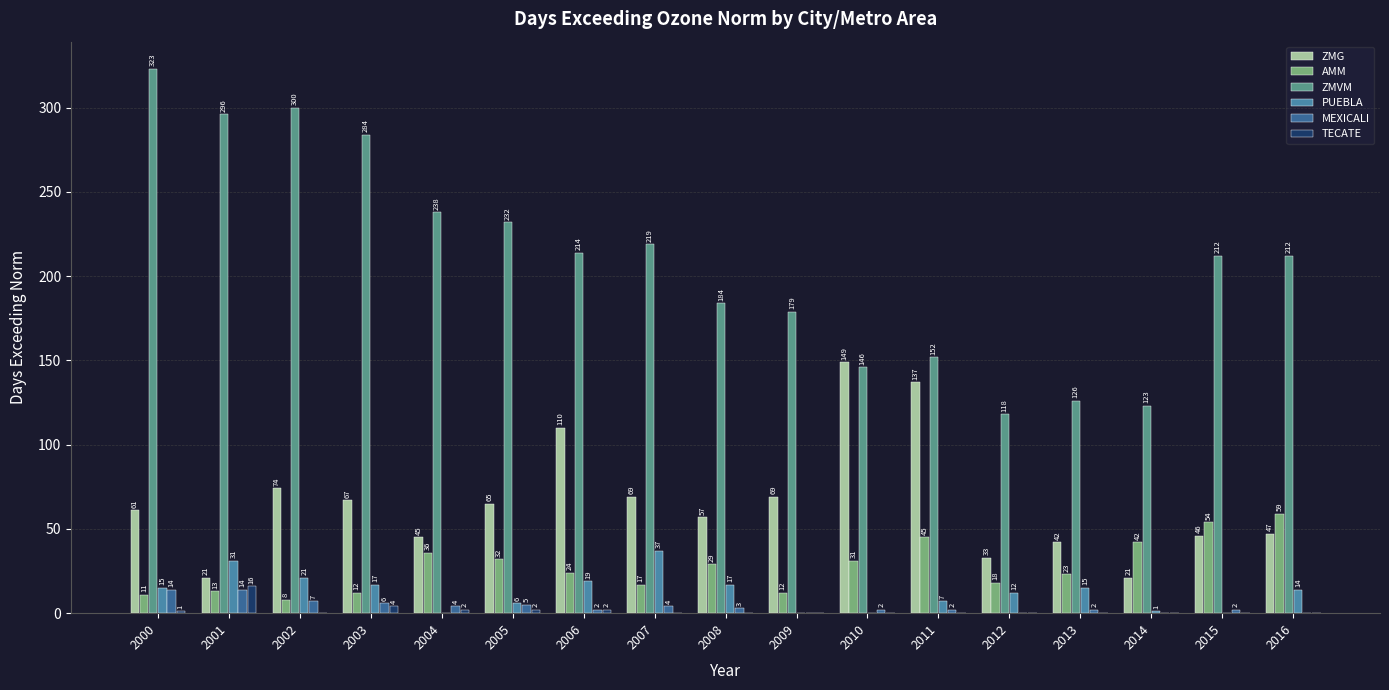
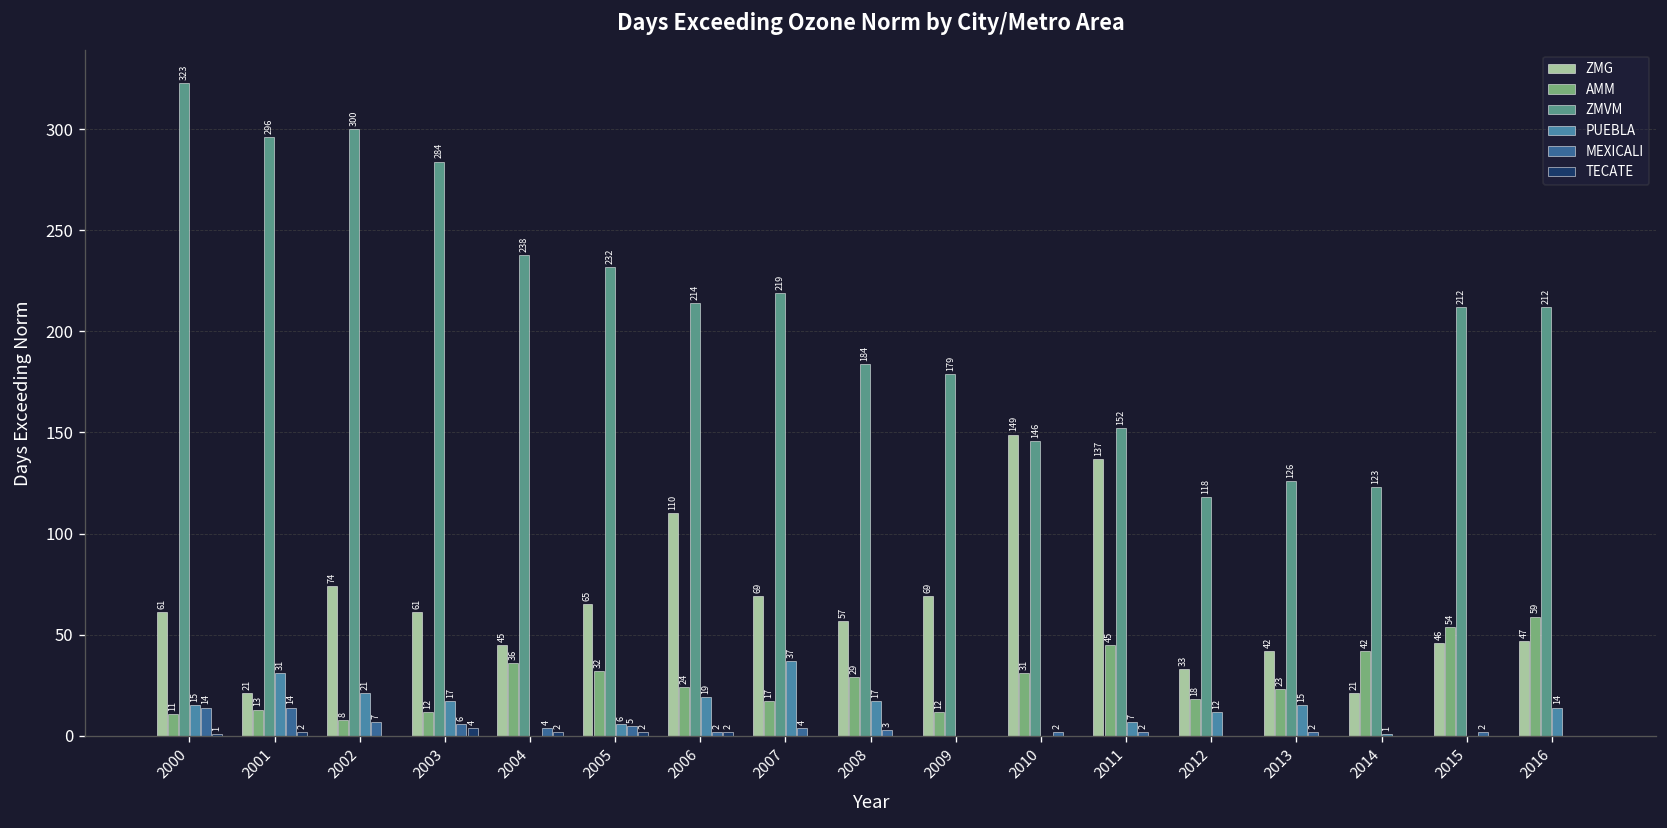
TECATE, 2001: 16 -> 2
ZMG, 2003: 67 -> 61
